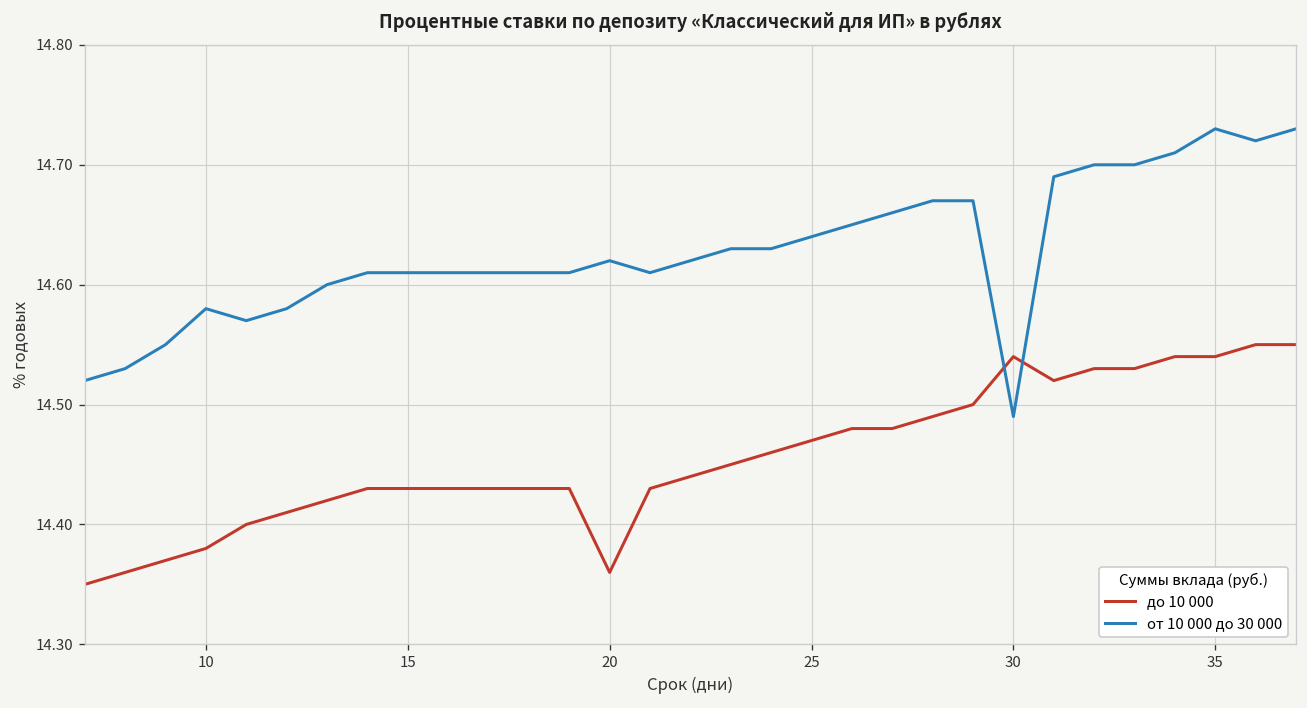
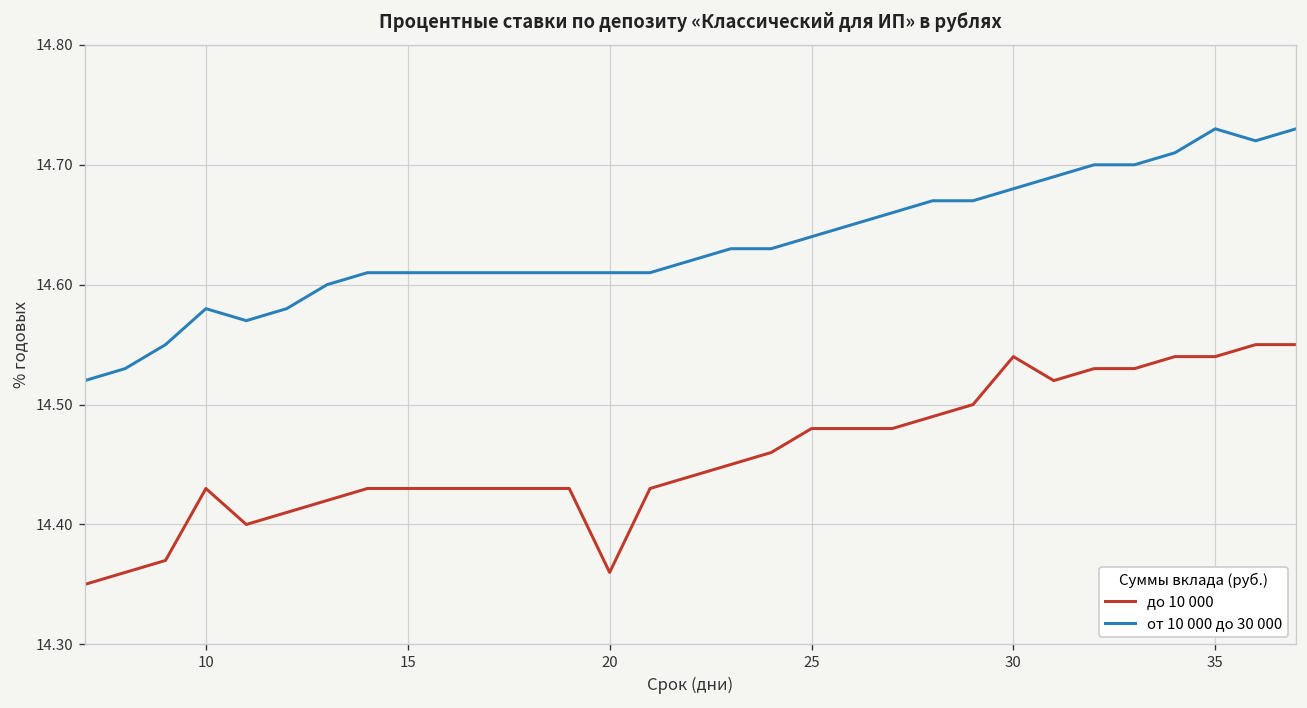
до 10 000, 10: 14.38 -> 14.43
от 10 000 до 30 000, 20: 14.62 -> 14.61
до 10 000, 25: 14.47 -> 14.48
от 10 000 до 30 000, 30: 14.49 -> 14.68
